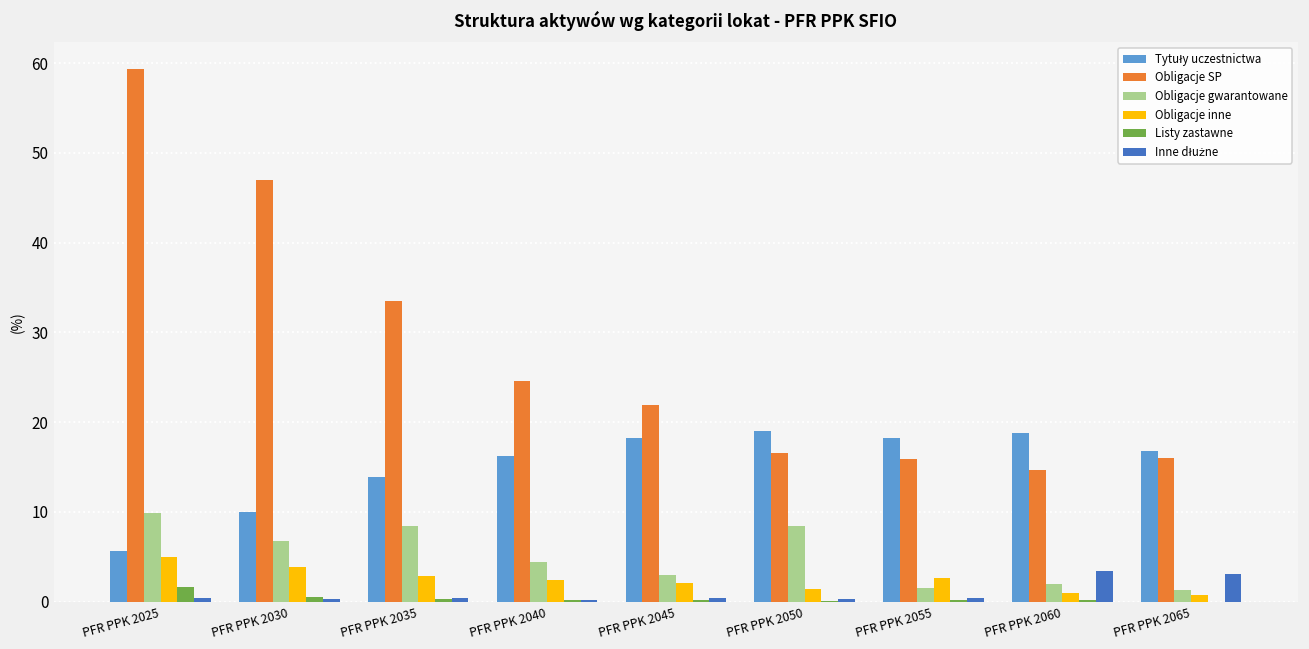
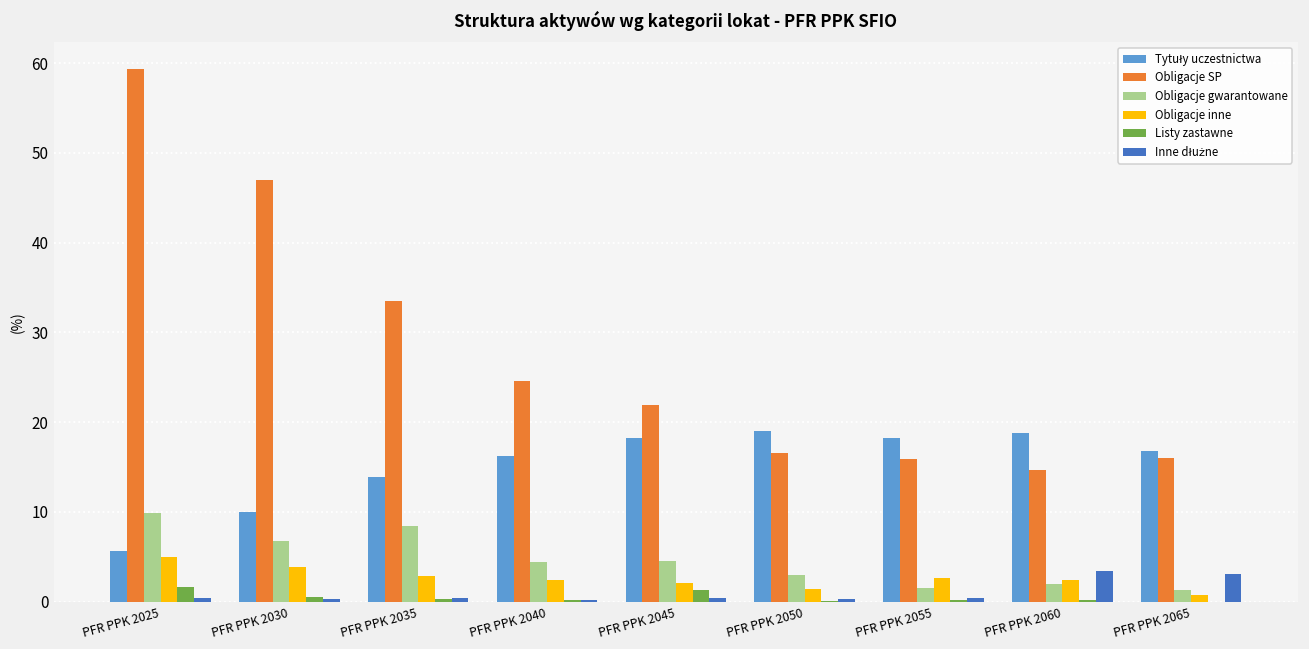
Obligacje gwarantowane, PFR PPK 2045: 3 -> 5
Listy zastawne, PFR PPK 2045: 0 -> 1
Obligacje gwarantowane, PFR PPK 2050: 8 -> 3
Obligacje inne, PFR PPK 2060: 1 -> 2
